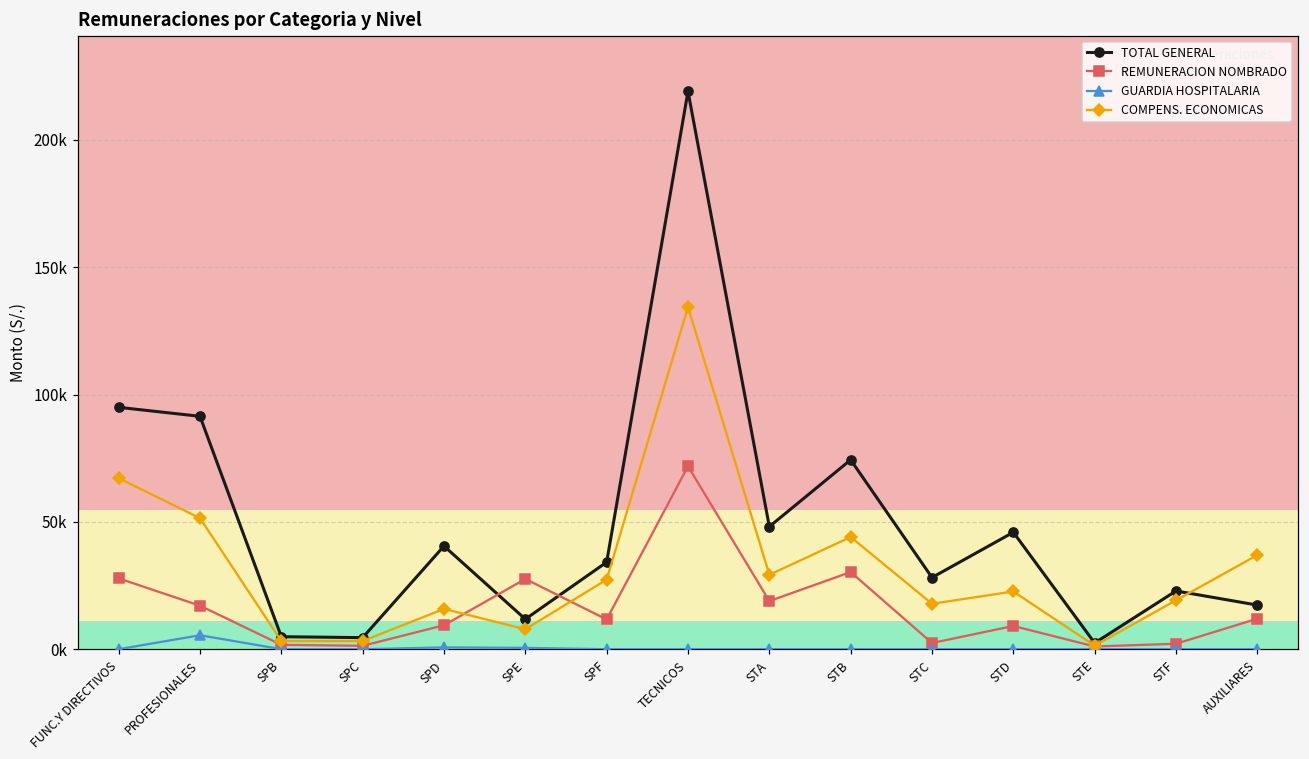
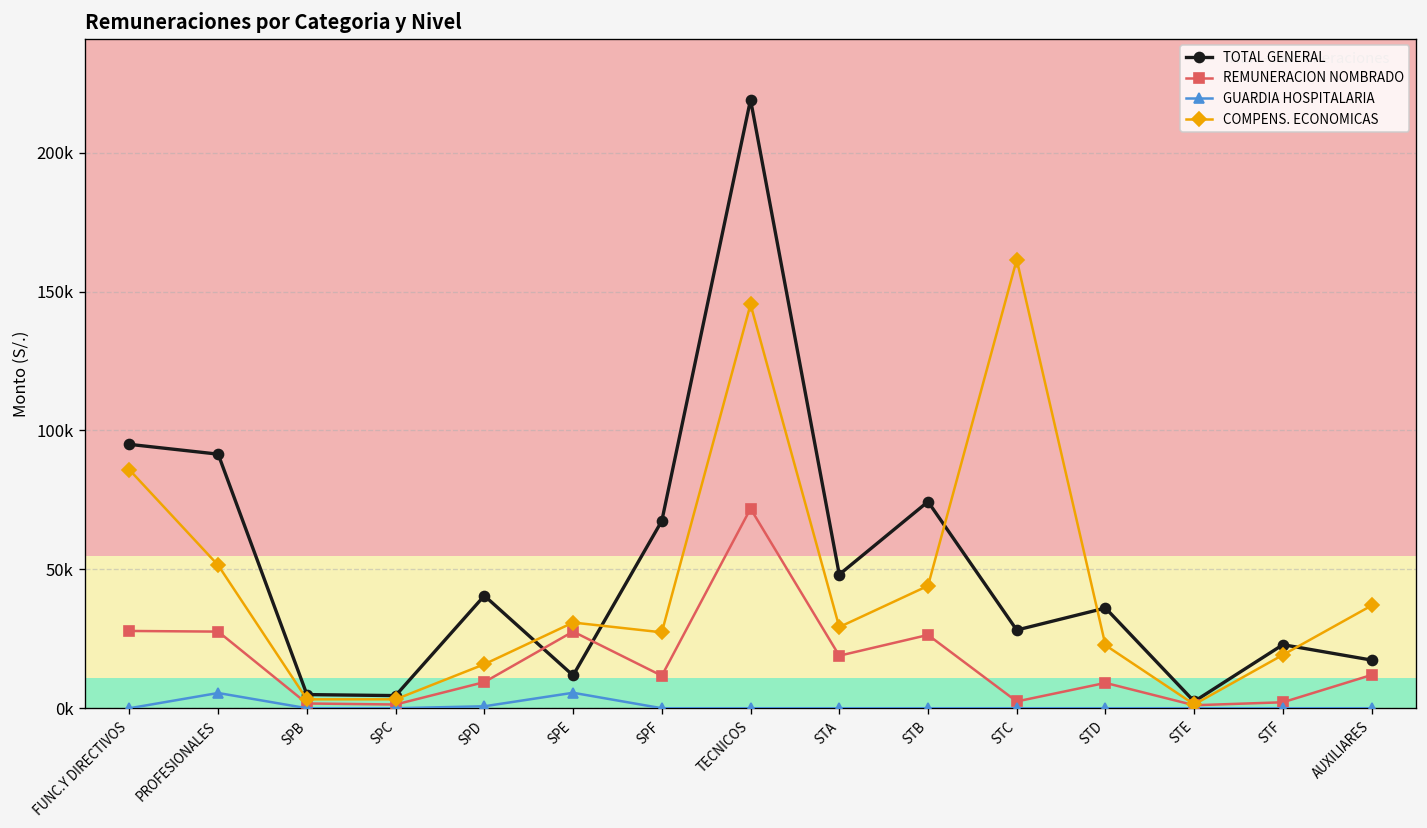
COMPENS. ECONOMICAS, FUNC.Y DIRECTIVOS: 67000 -> 86000
REMUNERACION NOMBRADO, PROFESIONALES: 17000 -> 28000
GUARDIA HOSPITALARIA, SPE: 1000 -> 6000
COMPENS. ECONOMICAS, SPE: 8000 -> 31000
TOTAL GENERAL, SPF: 34000 -> 67000
COMPENS. ECONOMICAS, TECNICOS: 134000 -> 145000
REMUNERACION NOMBRADO, STB: 30000 -> 26000
COMPENS. ECONOMICAS, STC: 18000 -> 161000
TOTAL GENERAL, STD: 46000 -> 36000
